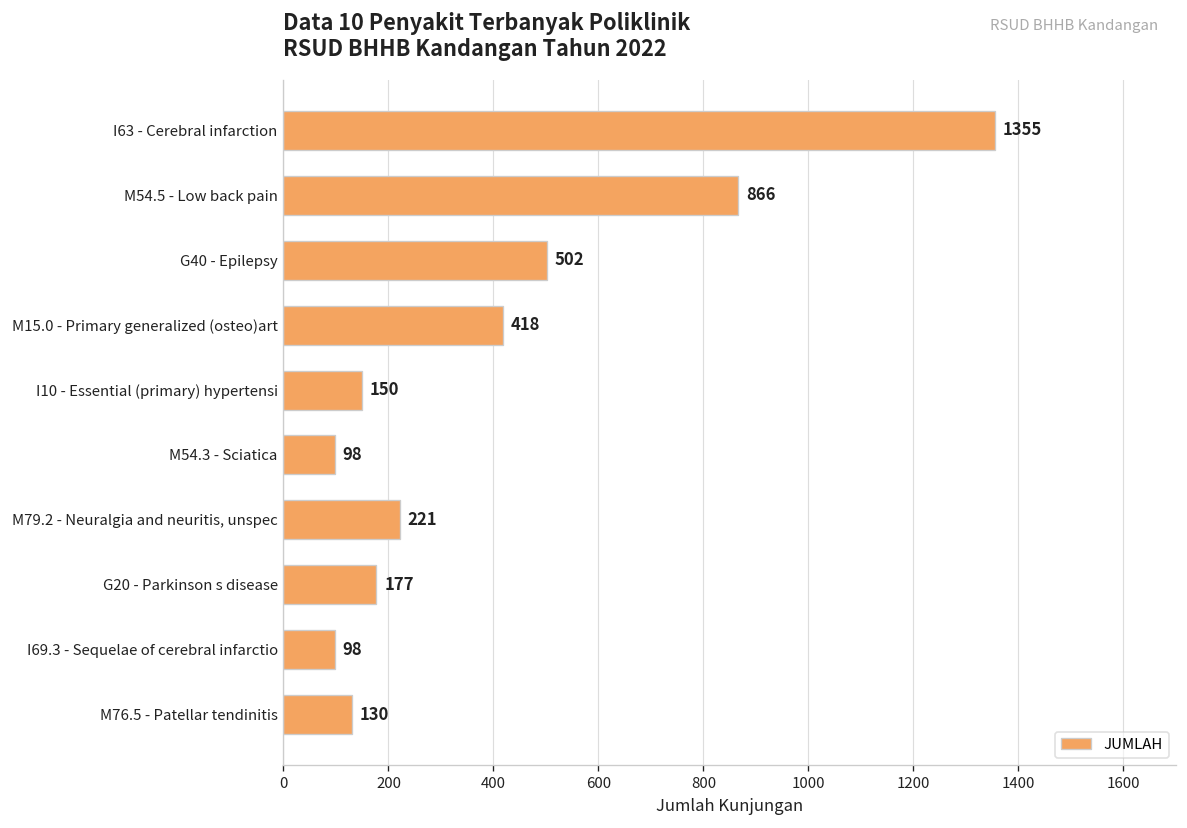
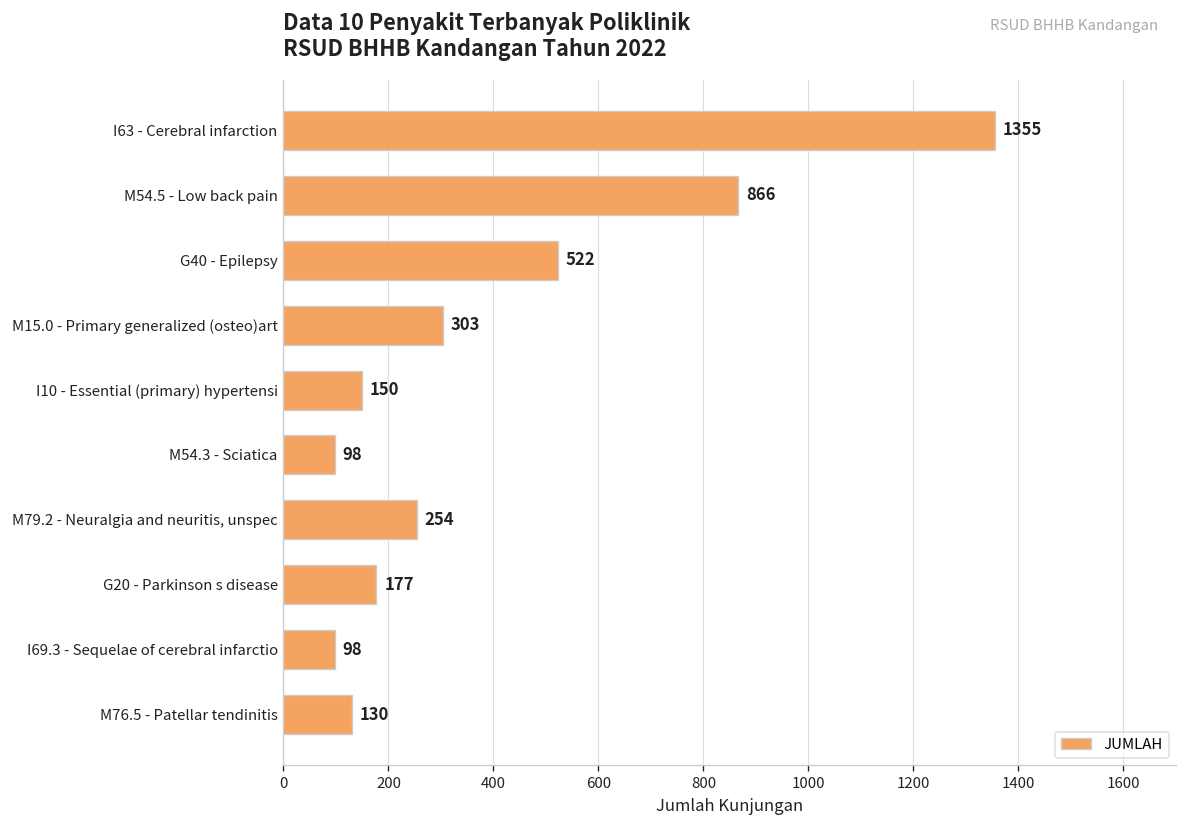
G40 - Epilepsy: 502 -> 522
M15.0 - Primary generalized (osteo)art: 418 -> 303
M79.2 - Neuralgia and neuritis, unspec: 221 -> 254
